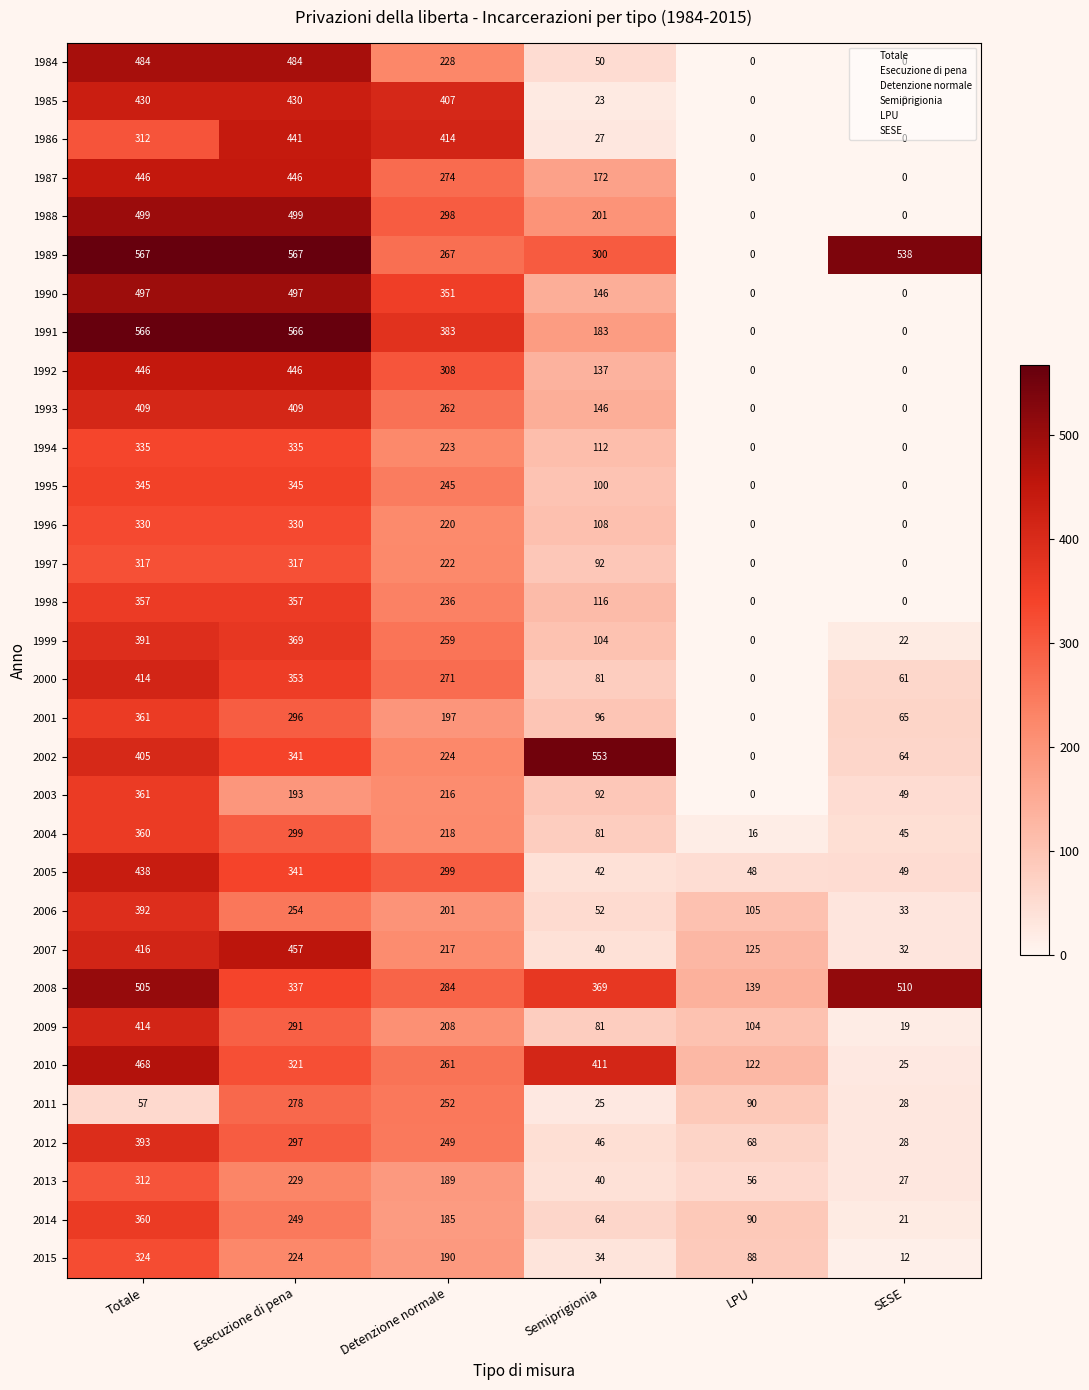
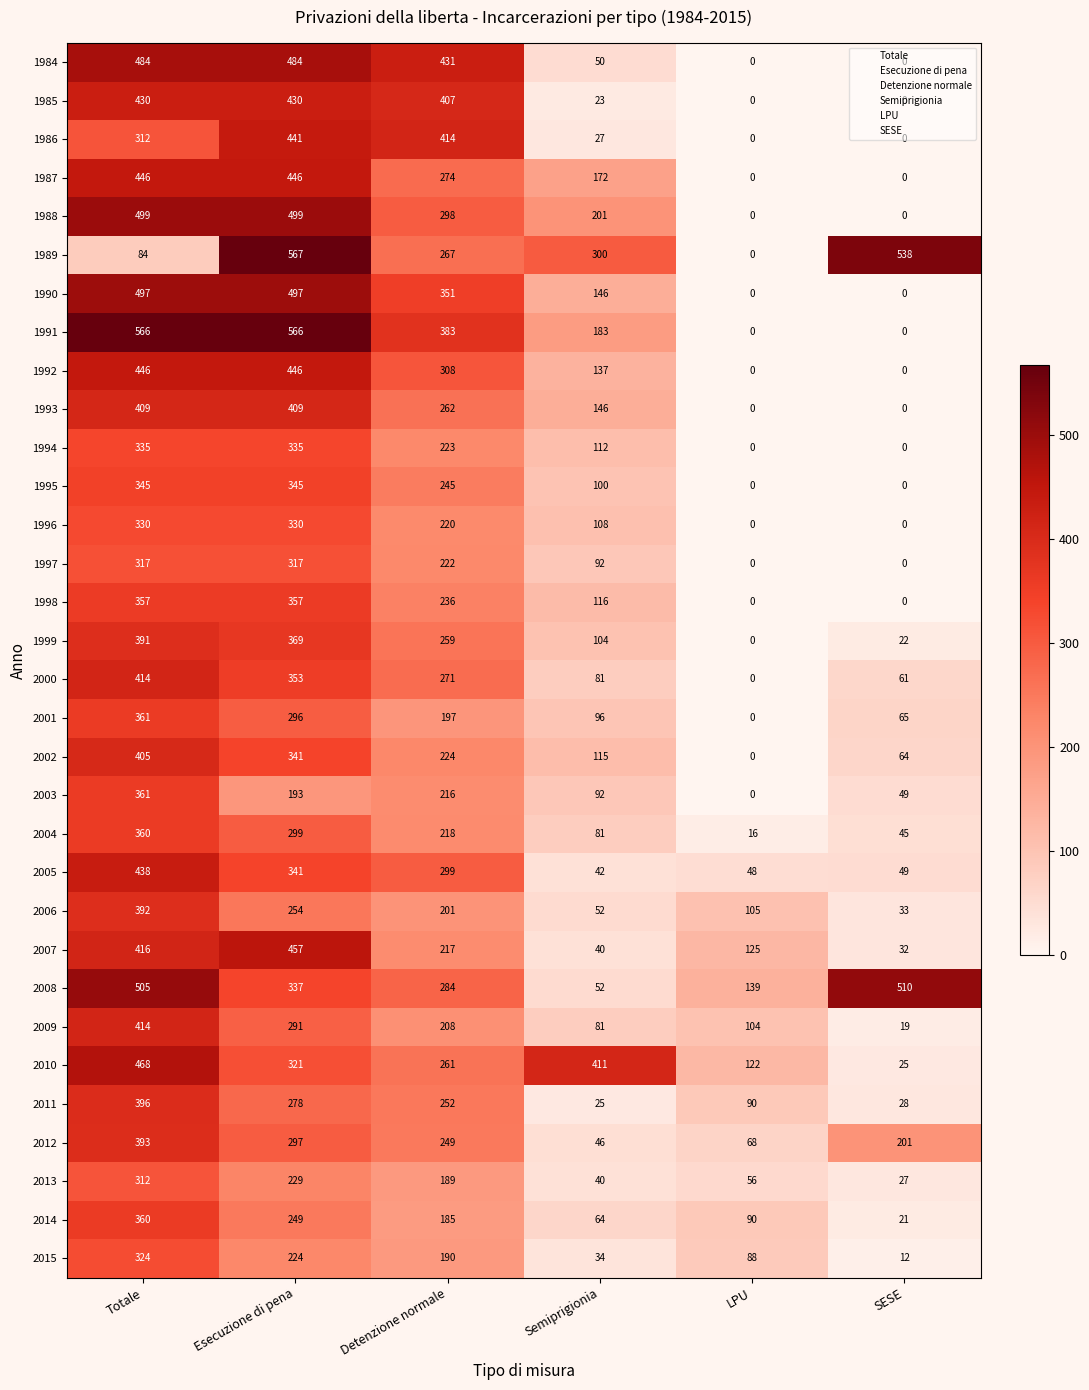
1984, Detenzione normale: 228 -> 431
1989, Totale: 567 -> 84
2002, Semiprigionia: 553 -> 115
2008, Semiprigionia: 369 -> 52
2011, Totale: 57 -> 396
2012, SESE: 28 -> 201
